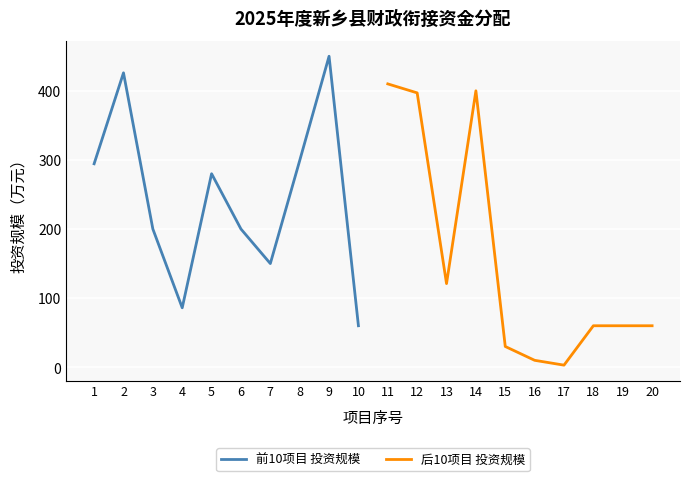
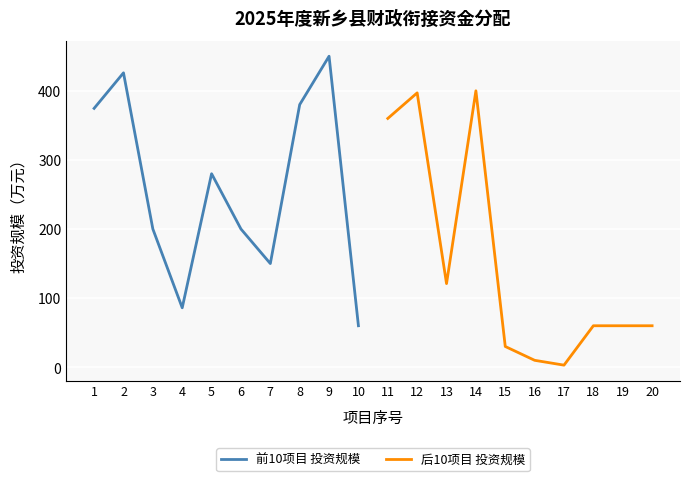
前10项目 投资规模, 1: 290 -> 370
前10项目 投资规模, 8: 300 -> 380
后10项目 投资规模, 11: 410 -> 360
